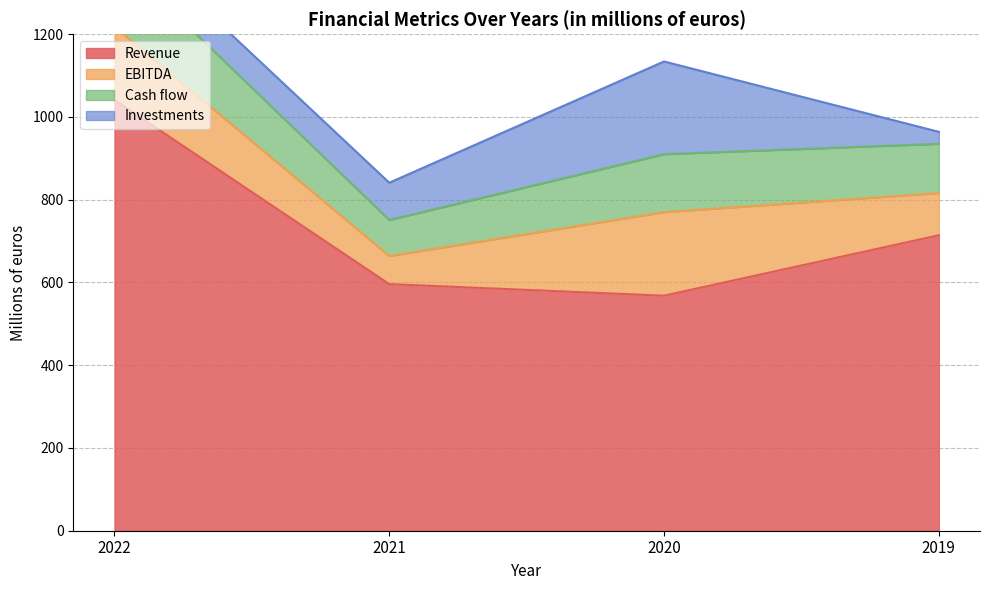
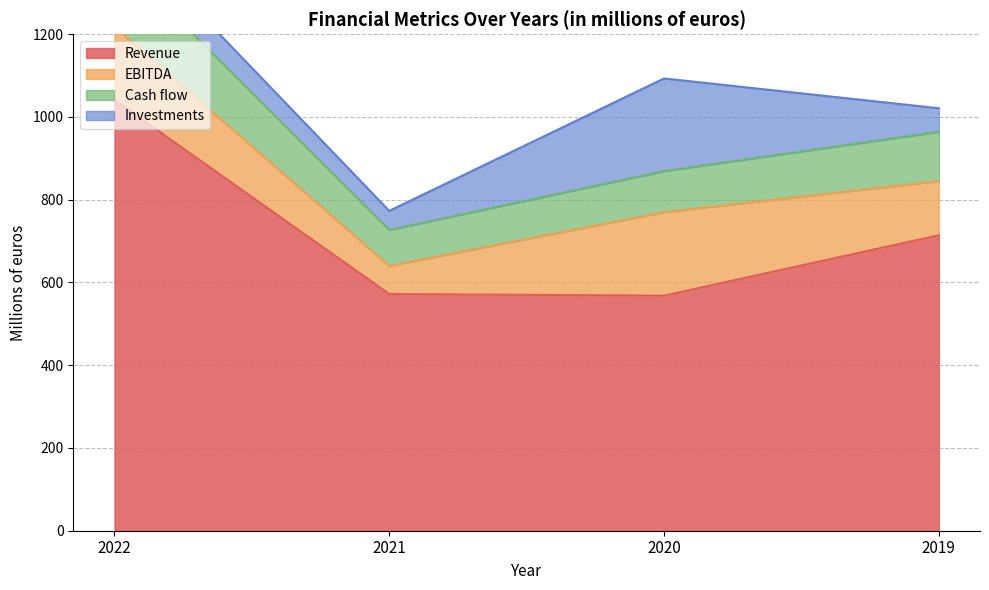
Revenue, 2021: 600 -> 570
Investments, 2021: 90 -> 50
Cash flow, 2020: 140 -> 100
EBITDA, 2019: 100 -> 130
Investments, 2019: 30 -> 60
